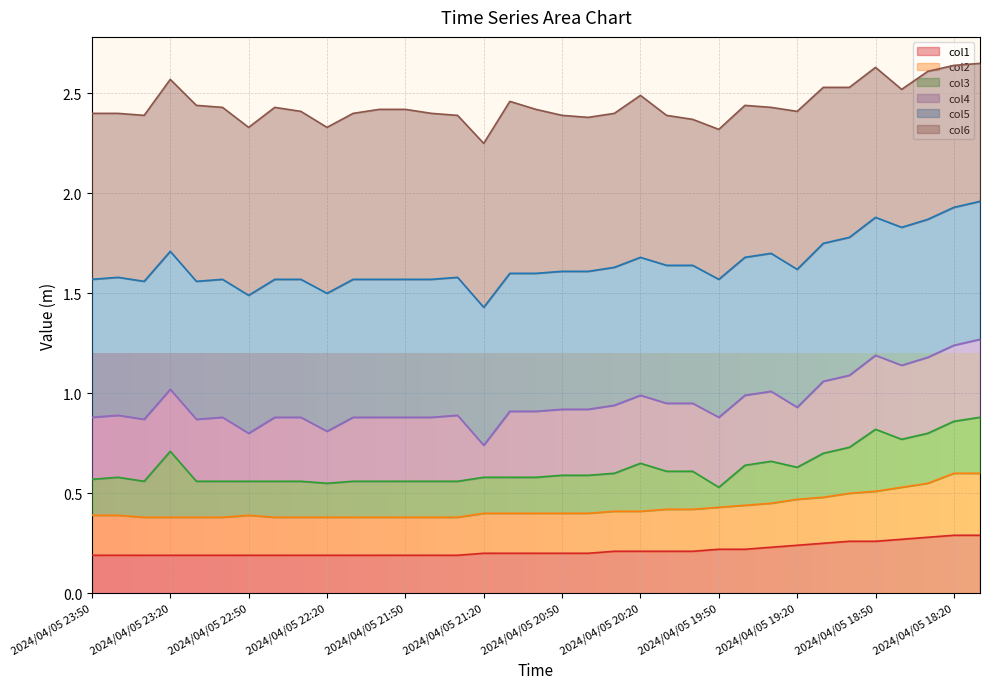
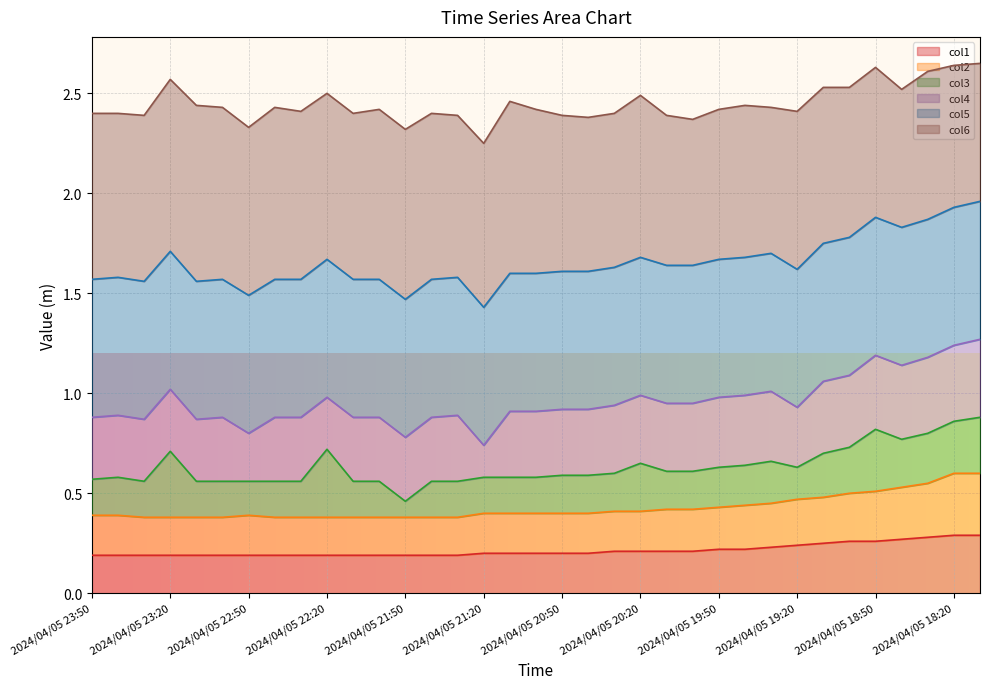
col3, 2024/04/05 22:20: 0.17 -> 0.34
col3, 2024/04/05 21:50: 0.18 -> 0.08
col3, 2024/04/05 19:50: 0.1 -> 0.2
